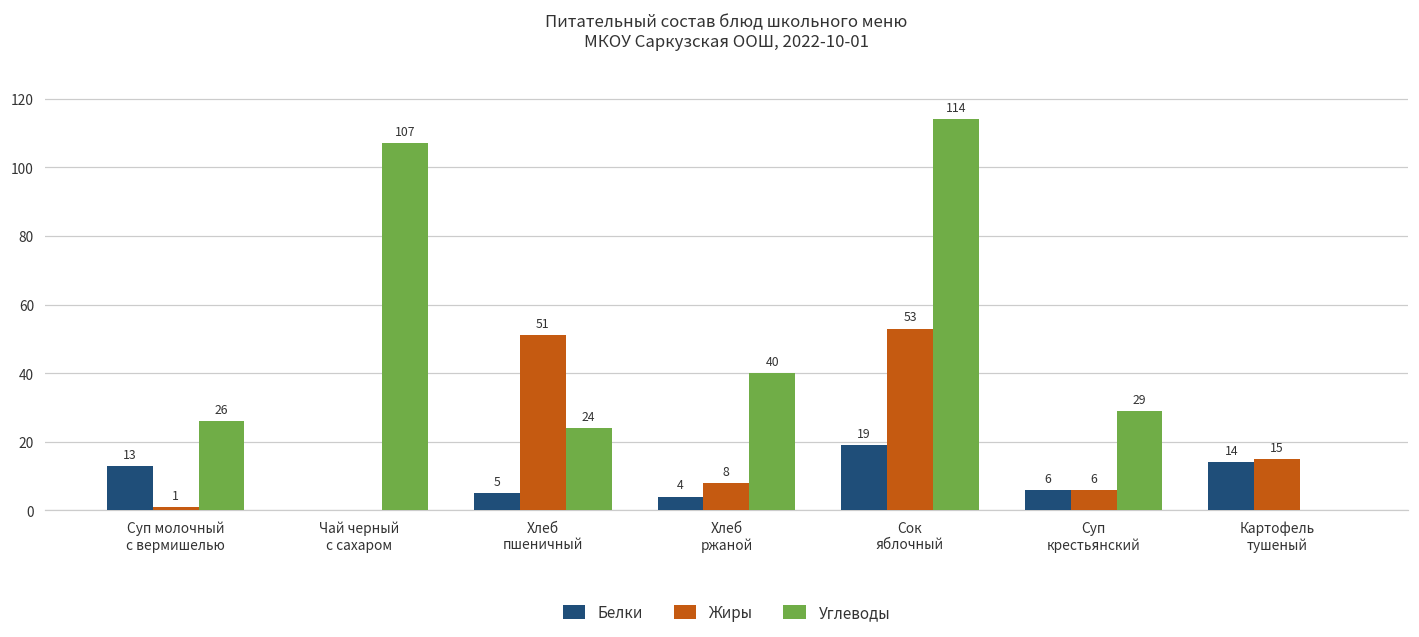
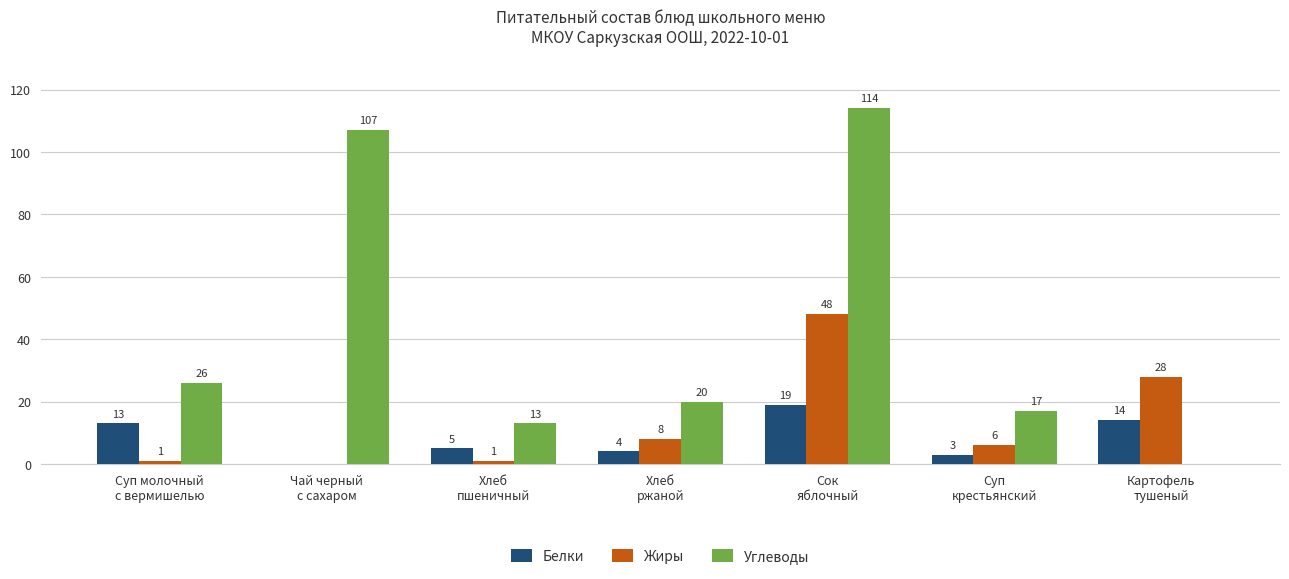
Жиры, Хлеб пшеничный: 51 -> 1
Углеводы, Хлеб пшеничный: 24 -> 13
Углеводы, Хлеб ржаной: 40 -> 20
Жиры, Сок яблочный: 53 -> 48
Белки, Суп крестьянский: 6 -> 3
Углеводы, Суп крестьянский: 29 -> 17
Жиры, Картофель тушеный: 15 -> 28
